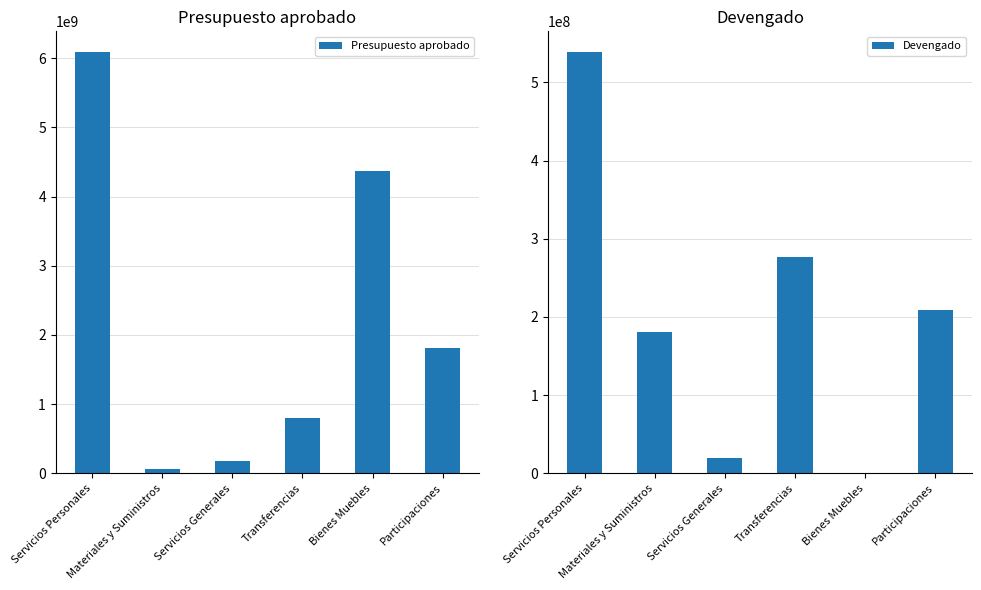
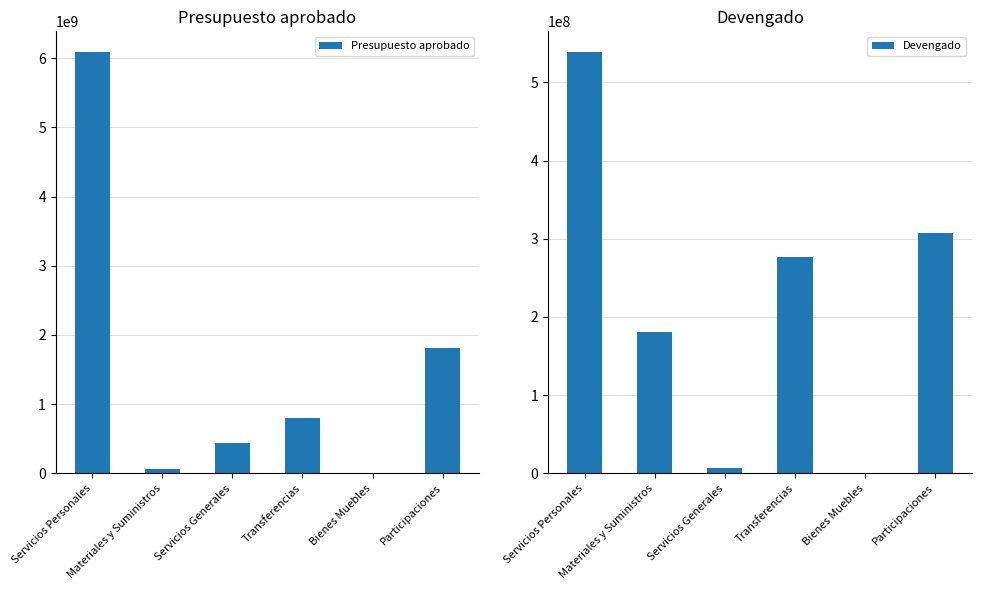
Presupuesto aprobado, Servicios Generales: 200000000 -> 400000000
Presupuesto aprobado, Bienes Muebles: 4400000000 -> 0
Devengado, Servicios Generales: 20000000 -> 10000000
Devengado, Participaciones: 210000000 -> 310000000
